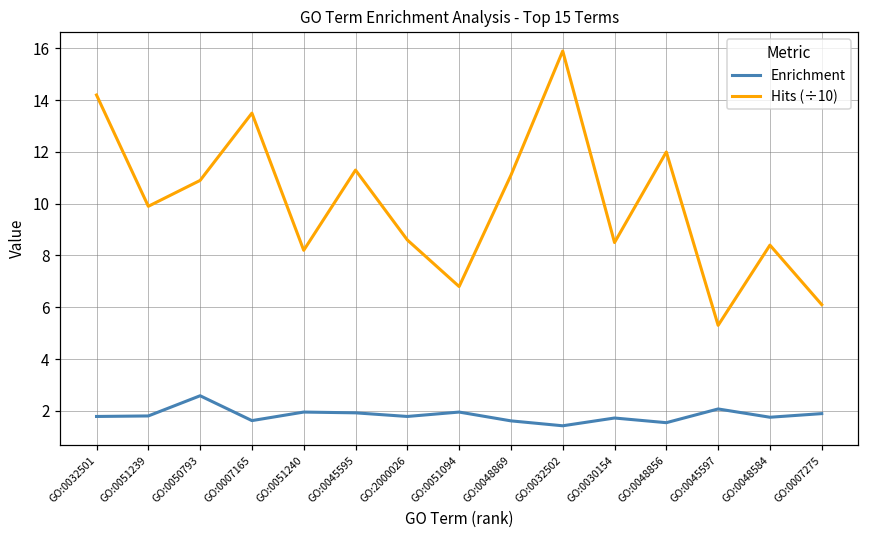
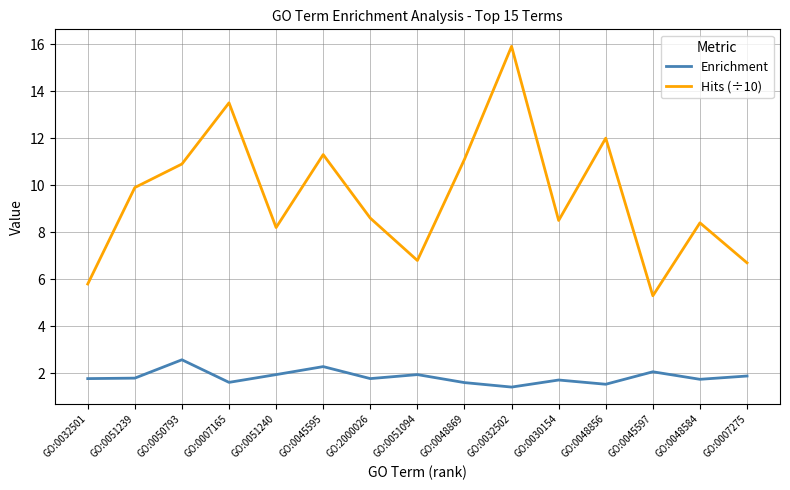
Hits (÷10), GO:0032501: 14.2 -> 5.8
Enrichment, GO:0045595: 1.9 -> 2.3
Hits (÷10), GO:0007275: 6.1 -> 6.7
